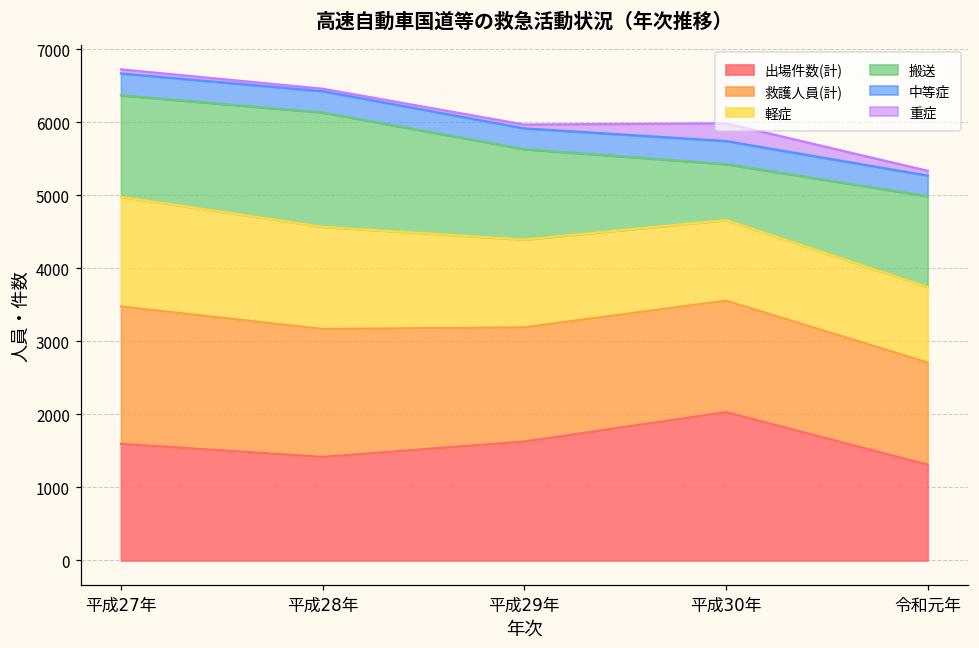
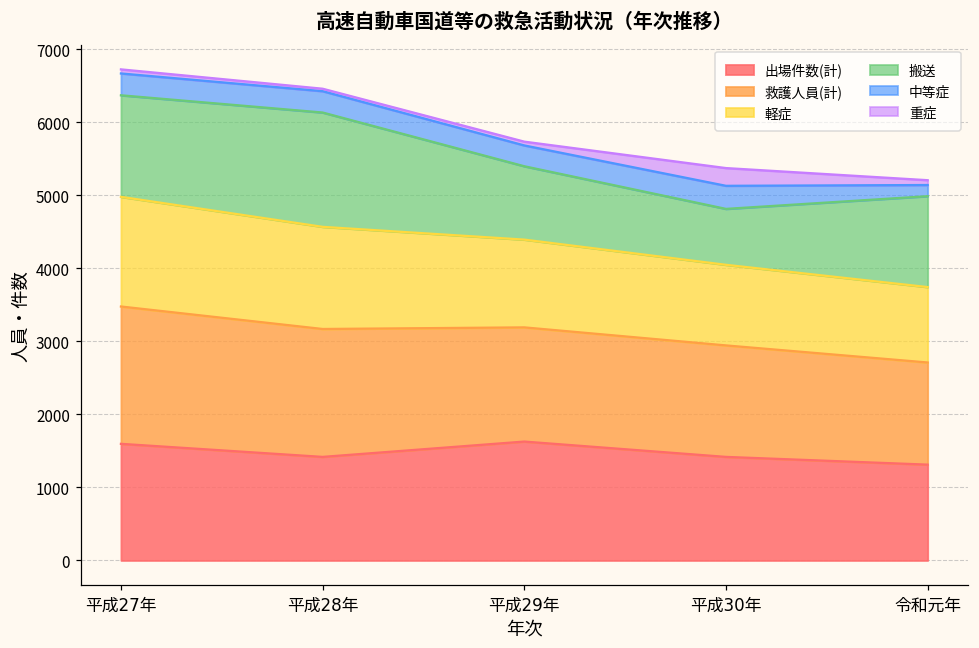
搬送, 平成29年: 1200 -> 1000
出場件数(計), 平成30年: 2000 -> 1400
中等症, 令和元年: 300 -> 200
